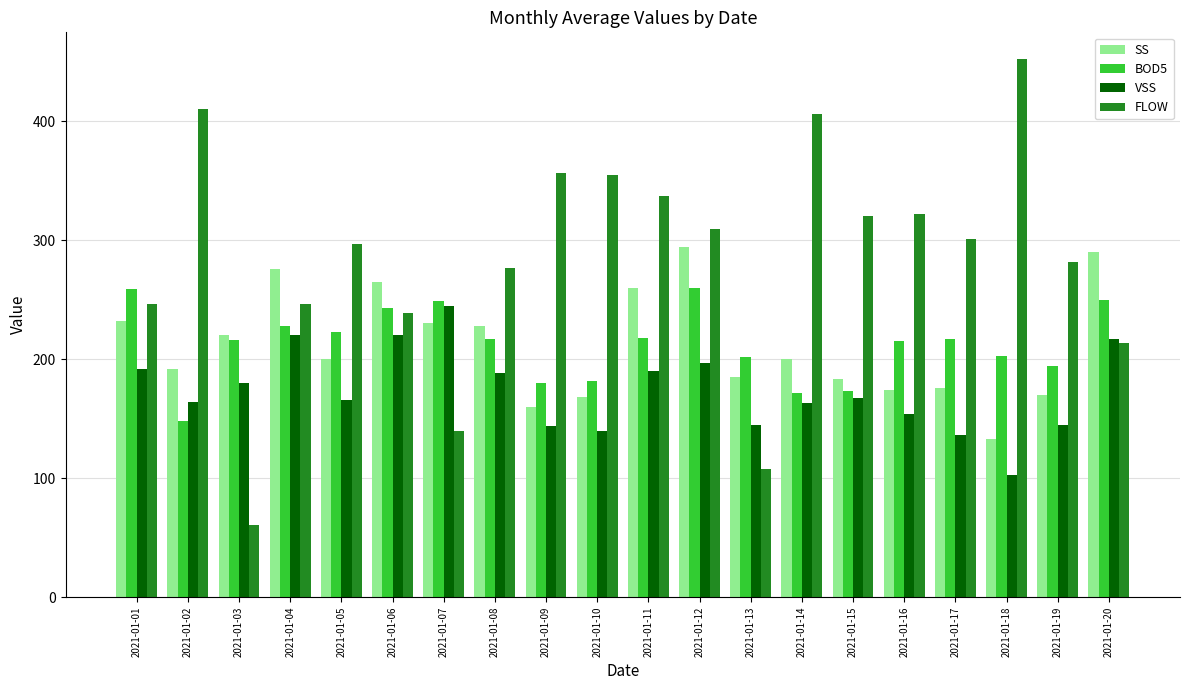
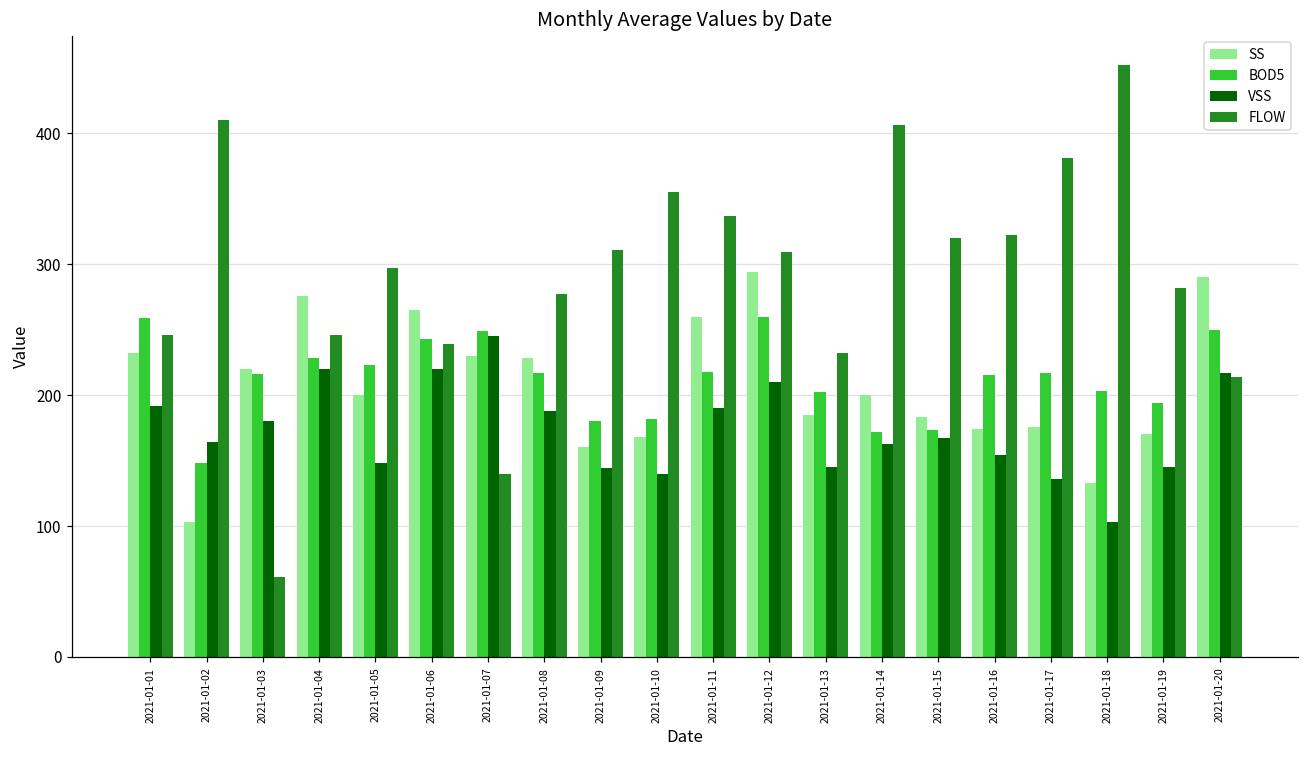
SS, 2021-01-02: 192 -> 103
VSS, 2021-01-05: 166 -> 148
FLOW, 2021-01-09: 356 -> 311
VSS, 2021-01-12: 197 -> 210
FLOW, 2021-01-13: 108 -> 232
FLOW, 2021-01-17: 301 -> 381
